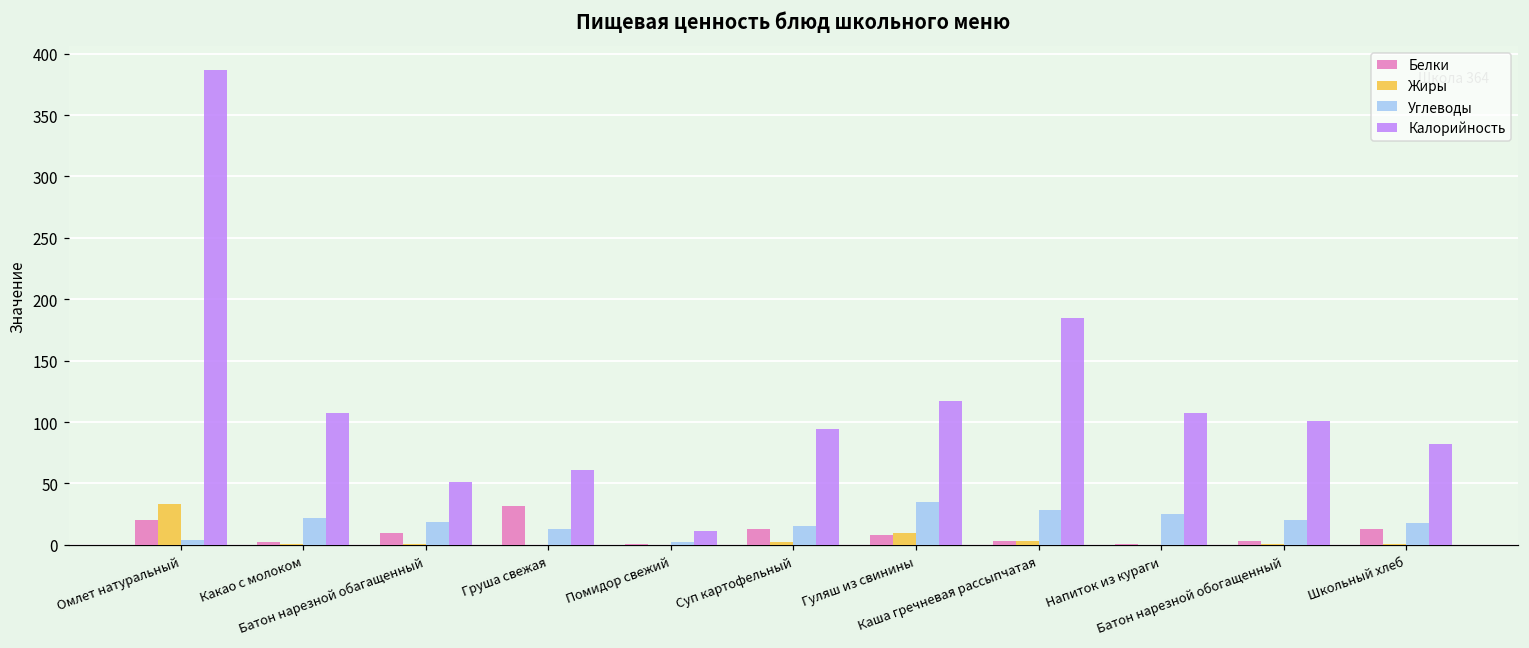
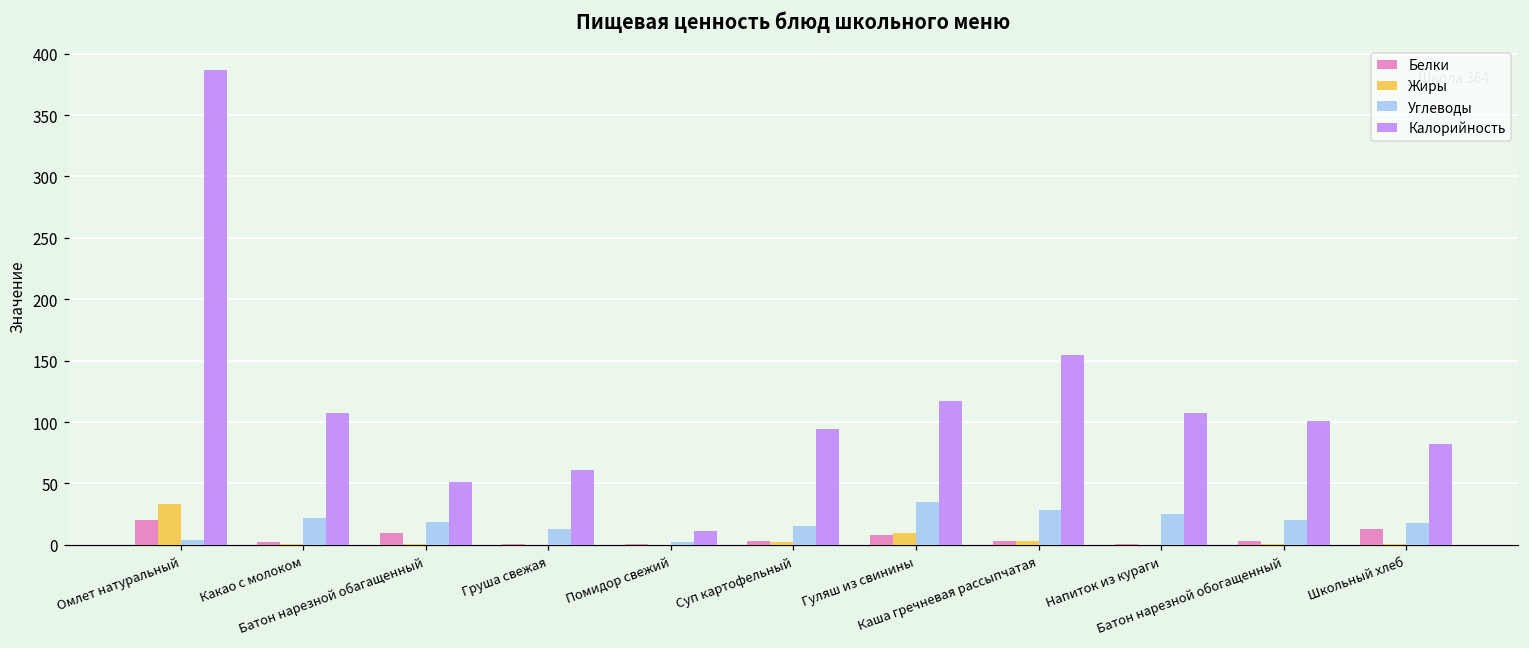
Белки, Груша свежая: 32 -> 1
Белки, Суп картофельный: 13 -> 3
Калорийность, Каша гречневая рассыпчатая: 185 -> 155
